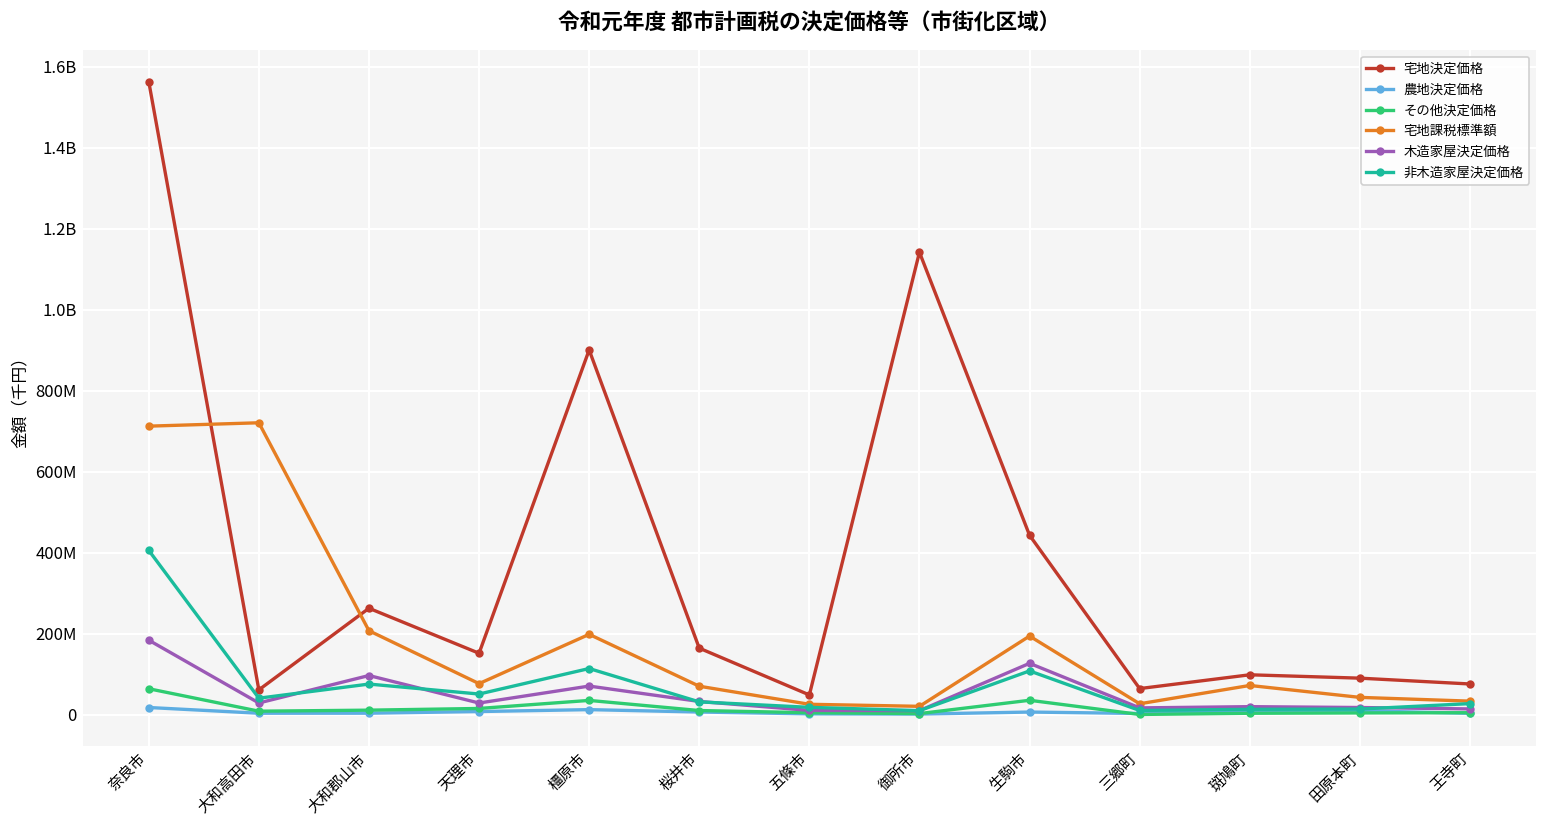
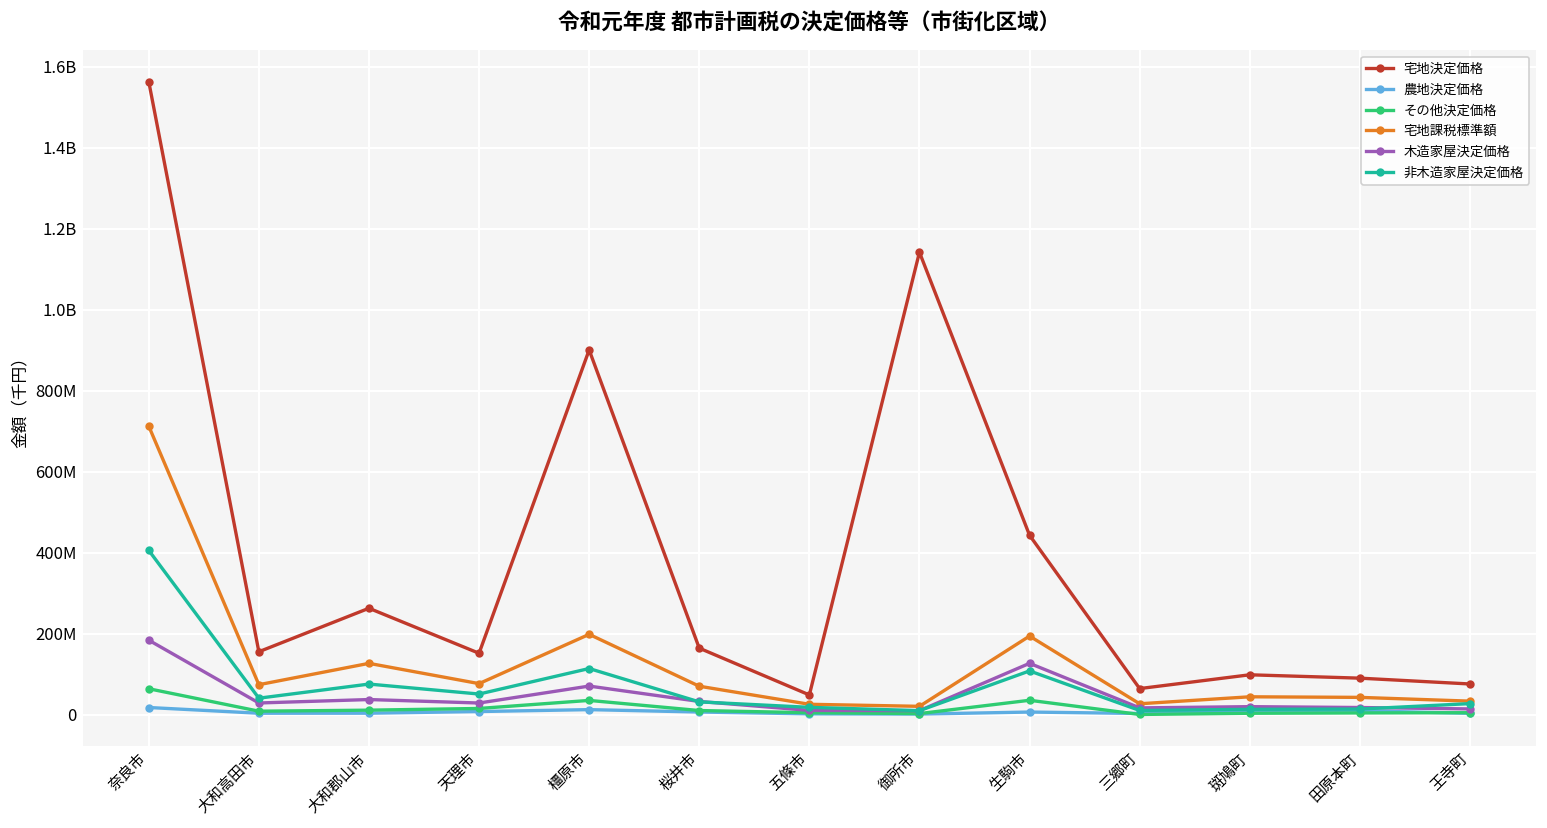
宅地決定価格, 大和高田市: 60000000 -> 160000000
宅地課税標準額, 大和高田市: 720000000 -> 70000000
宅地課税標準額, 大和郡山市: 210000000 -> 130000000
木造家屋決定価格, 大和郡山市: 100000000 -> 40000000
宅地課税標準額, 斑鳩町: 70000000 -> 40000000
